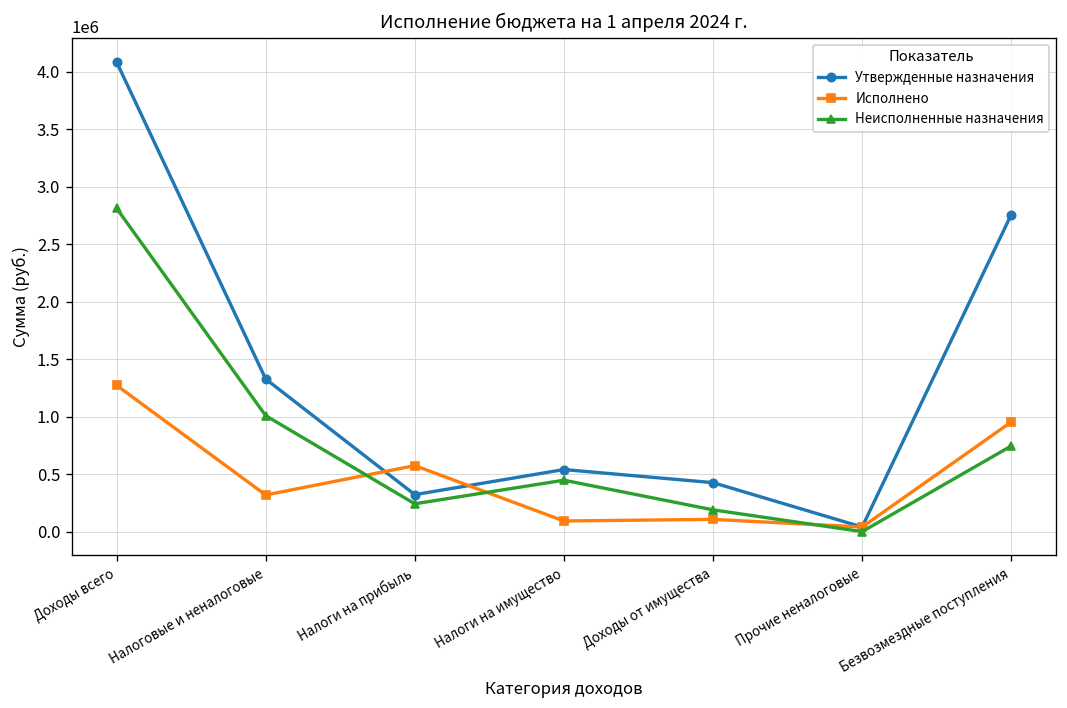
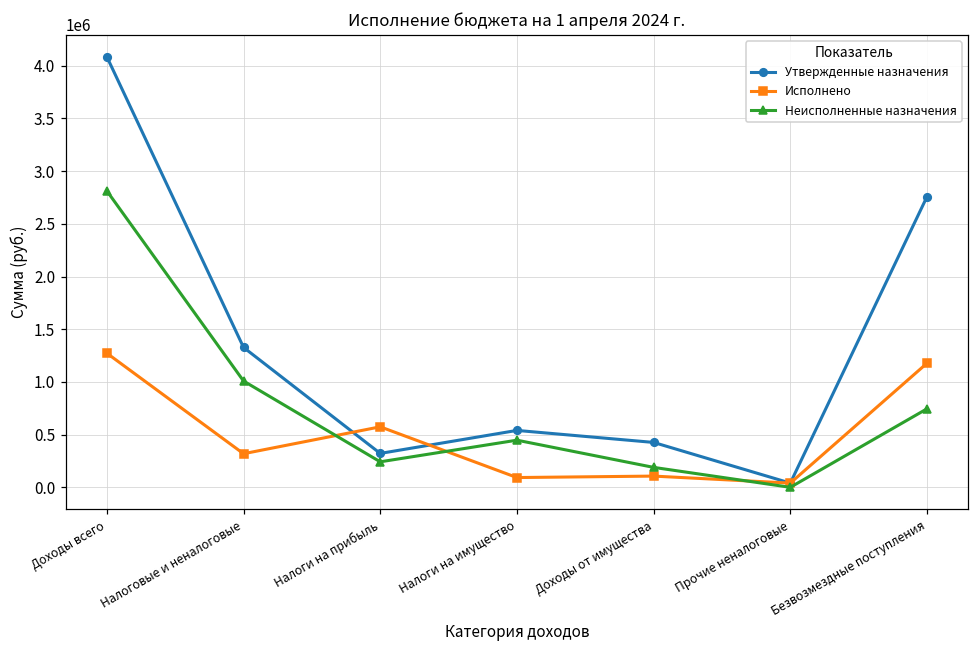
Исполнено, Безвозмездные поступления: 1000000 -> 1200000
